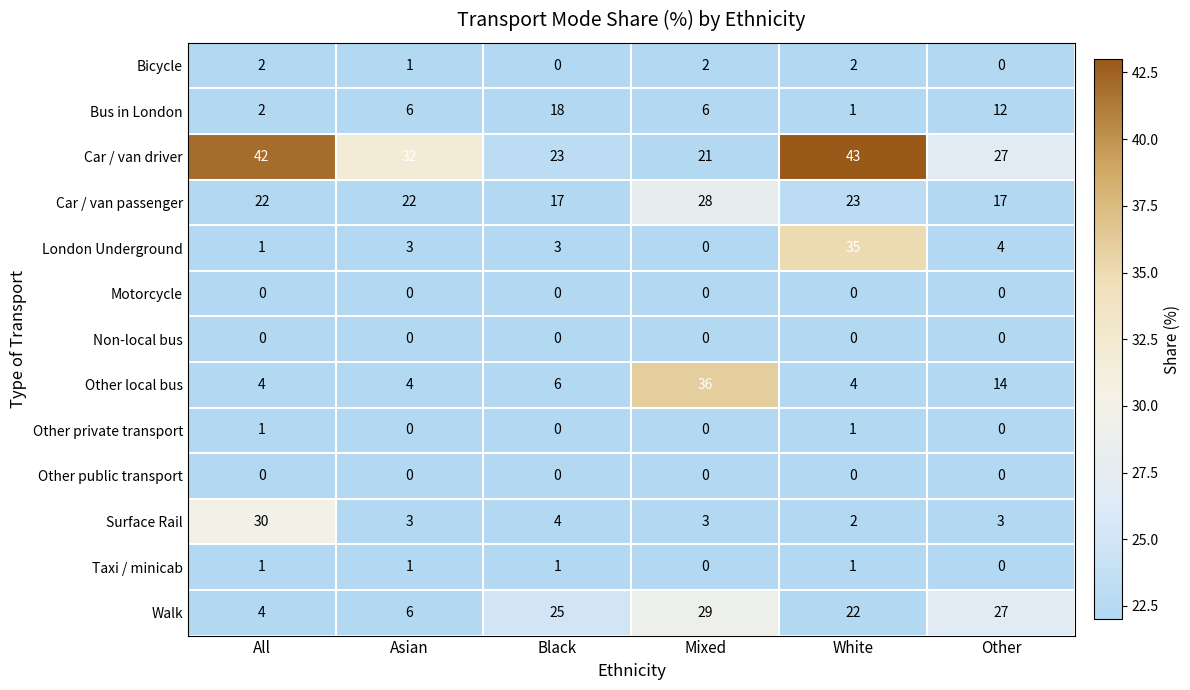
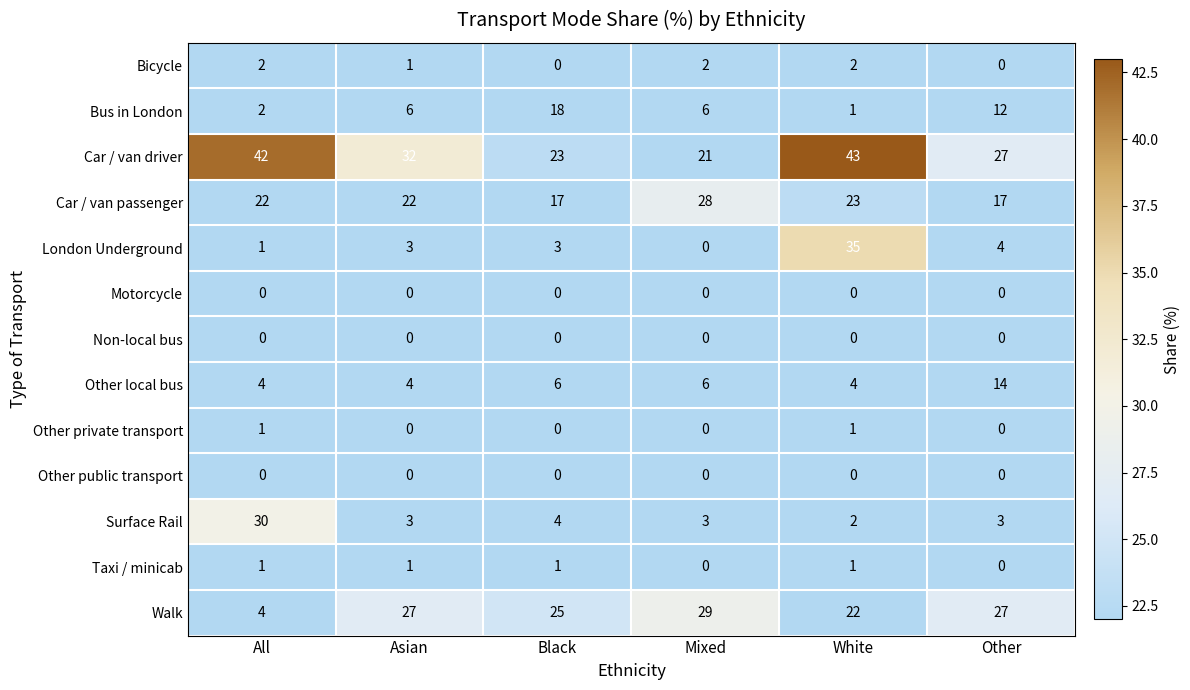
Other local bus, Mixed: 36 -> 6
Walk, Asian: 6 -> 27
